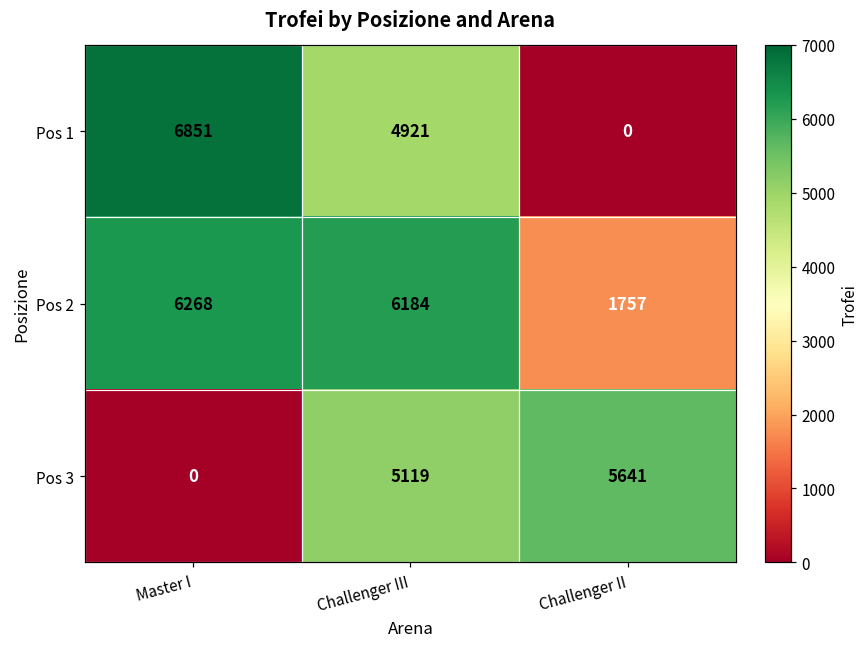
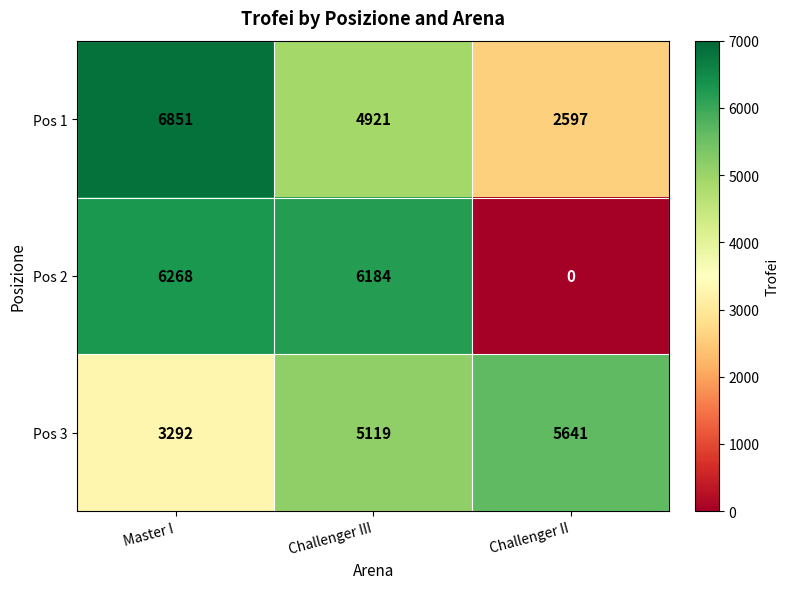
Pos 1, Challenger II: 0 -> 2597
Pos 2, Challenger II: 1757 -> 0
Pos 3, Master I: 0 -> 3292
